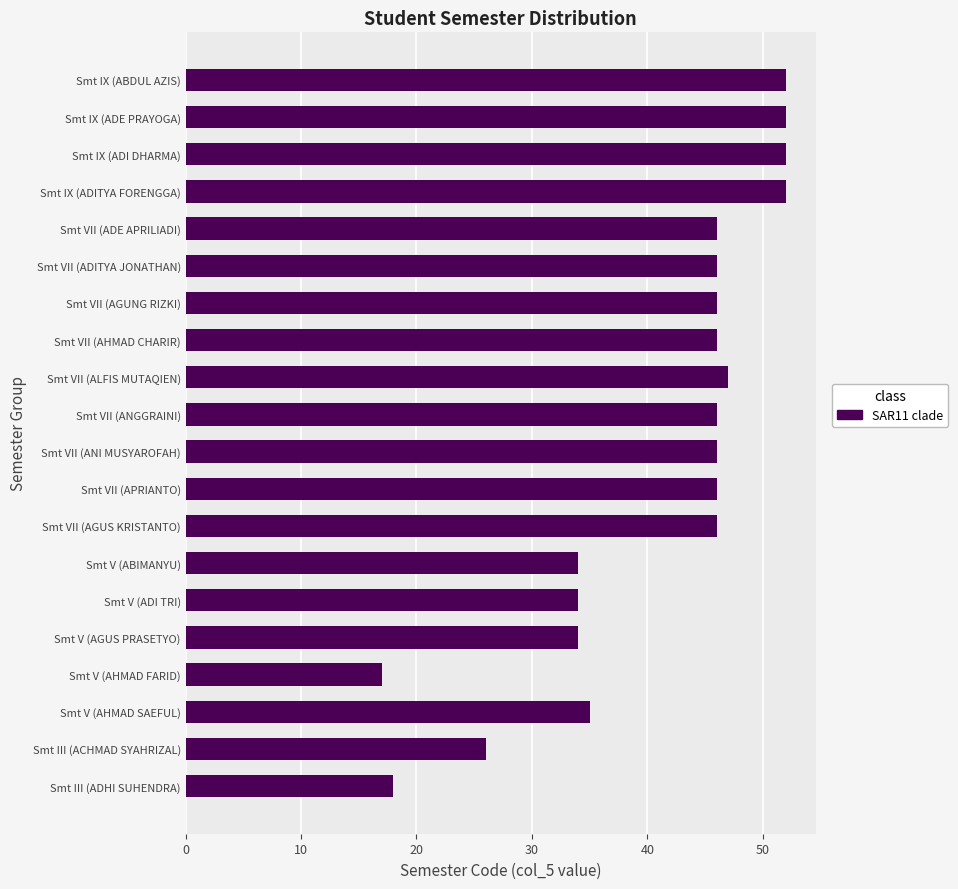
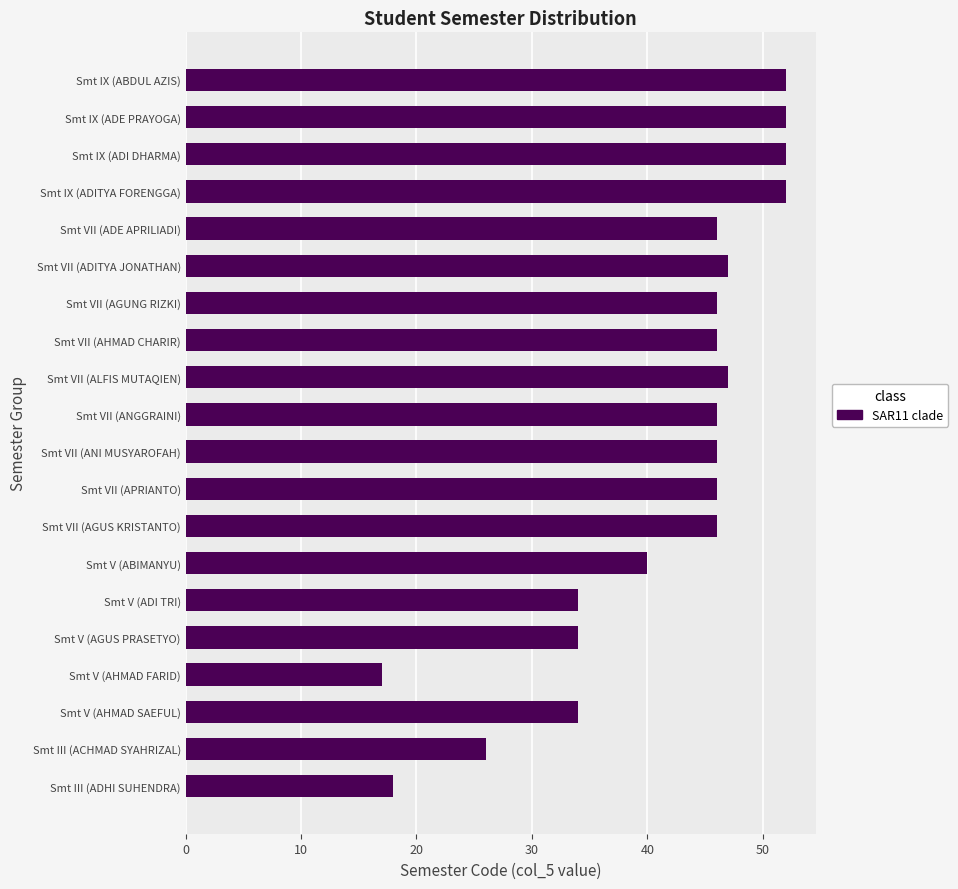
Smt VII (ADITYA JONATHAN): 46 -> 47
Smt V (ABIMANYU): 34 -> 40
Smt V (AHMAD SAEFUL): 35 -> 34
